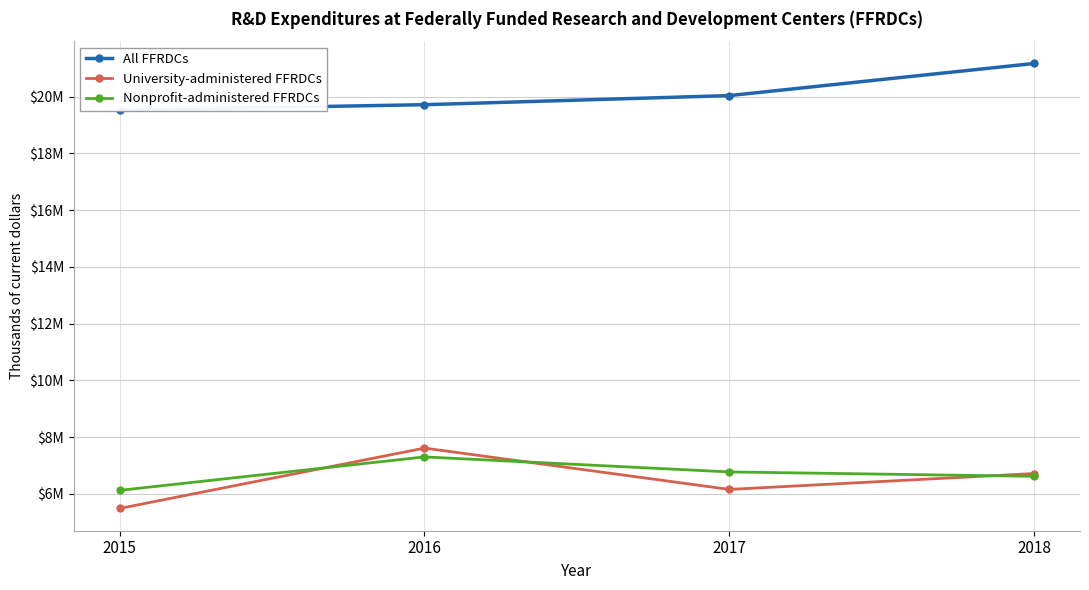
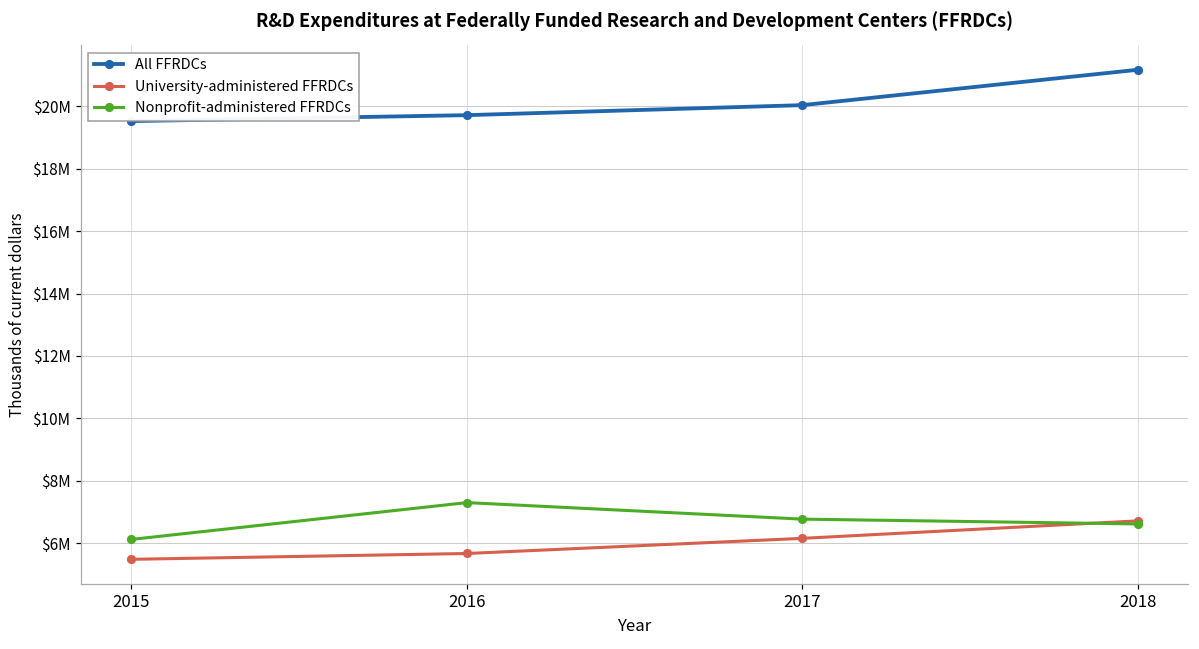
University-administered FFRDCs, 2016: $7600000 -> $5700000
